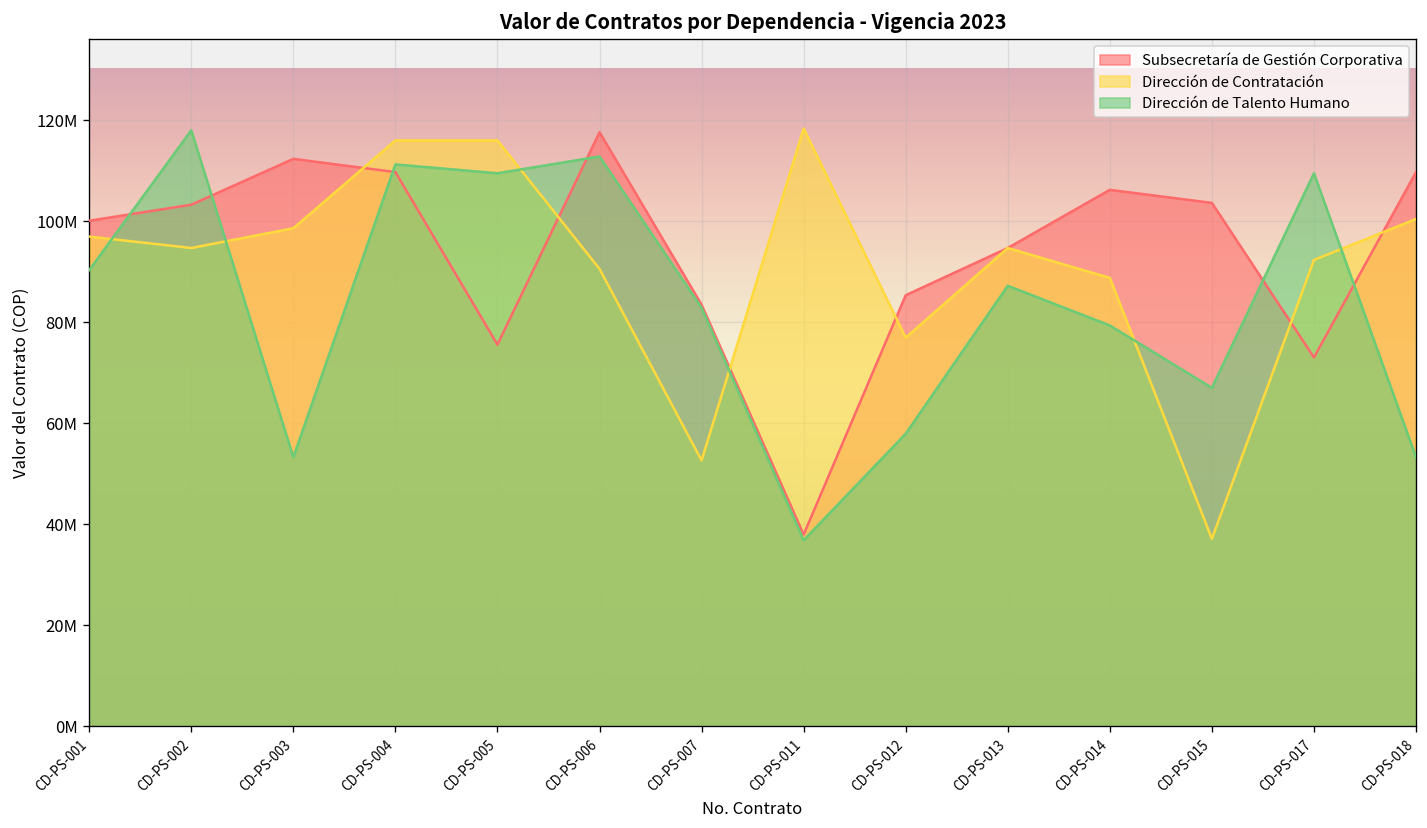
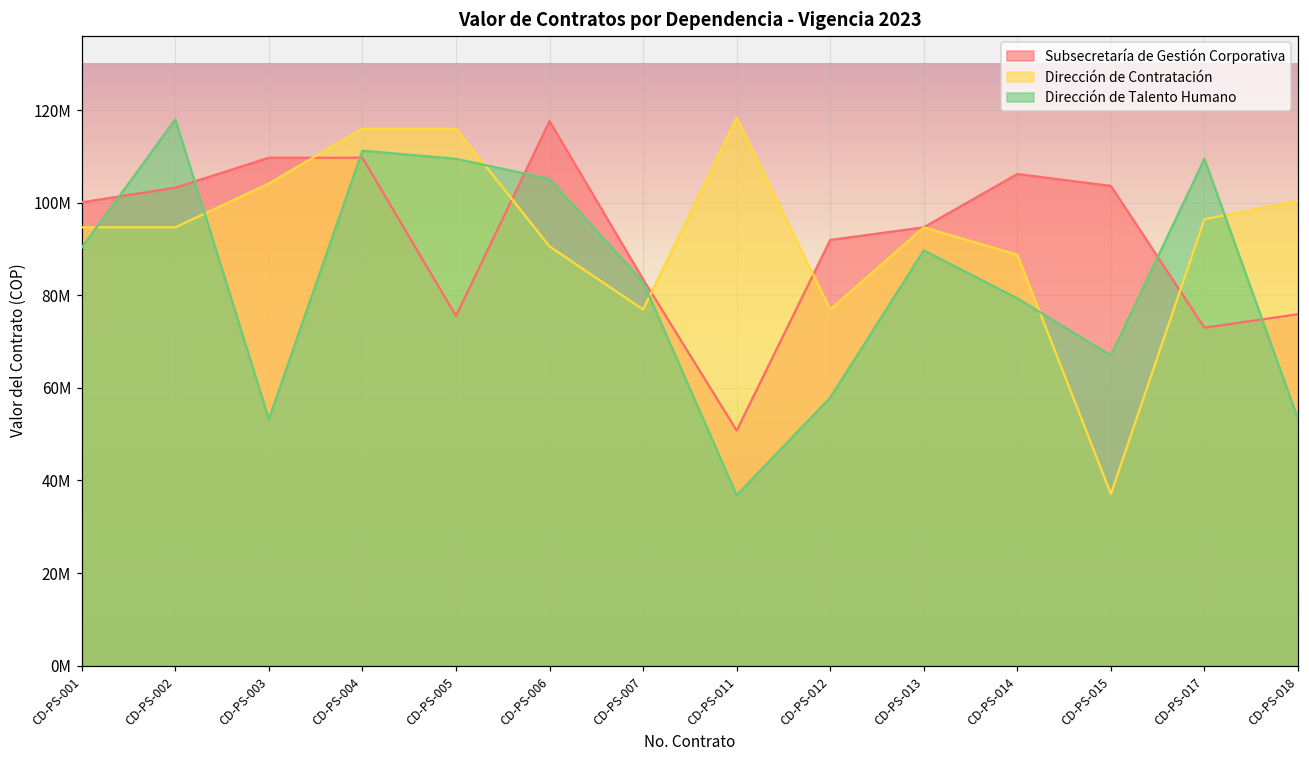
Dirección de Contratación, CD-PS-001: 97000000 -> 95000000
Subsecretaría de Gestión Corporativa, CD-PS-003: 112000000 -> 110000000
Dirección de Contratación, CD-PS-003: 99000000 -> 104000000
Dirección de Talento Humano, CD-PS-006: 113000000 -> 105000000
Dirección de Contratación, CD-PS-007: 53000000 -> 77000000
Subsecretaría de Gestión Corporativa, CD-PS-011: 38000000 -> 51000000
Subsecretaría de Gestión Corporativa, CD-PS-012: 85000000 -> 92000000
Dirección de Talento Humano, CD-PS-013: 87000000 -> 90000000
Dirección de Contratación, CD-PS-017: 92000000 -> 96000000
Subsecretaría de Gestión Corporativa, CD-PS-018: 110000000 -> 76000000
